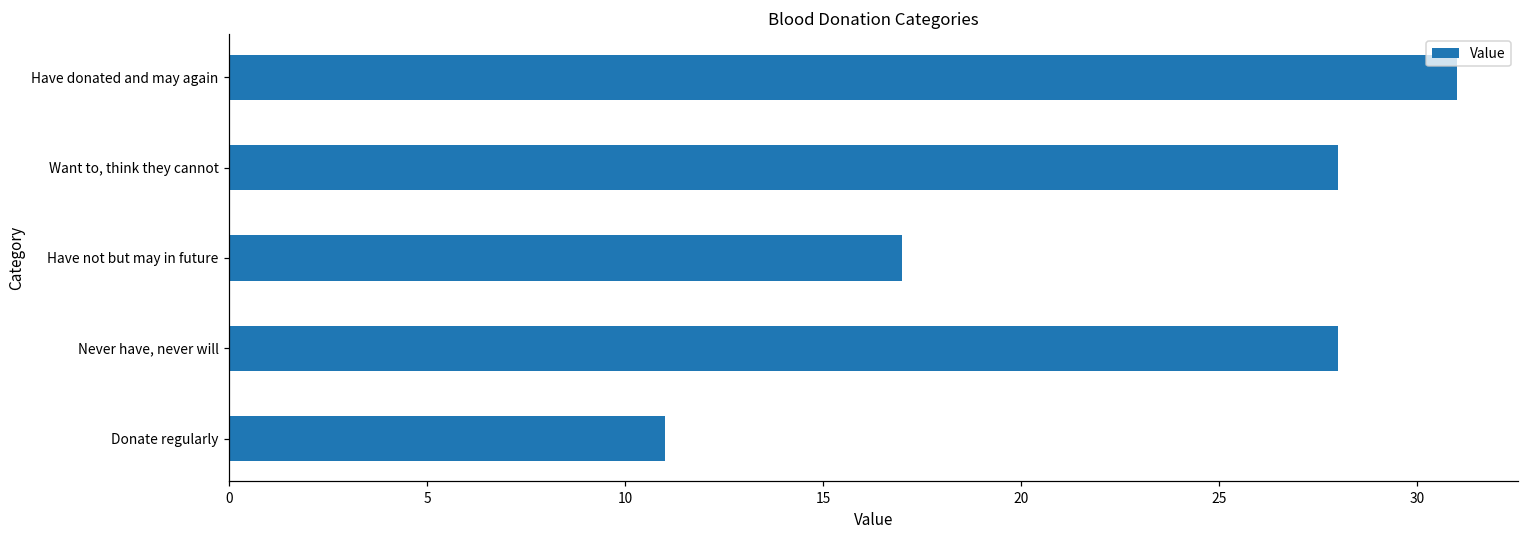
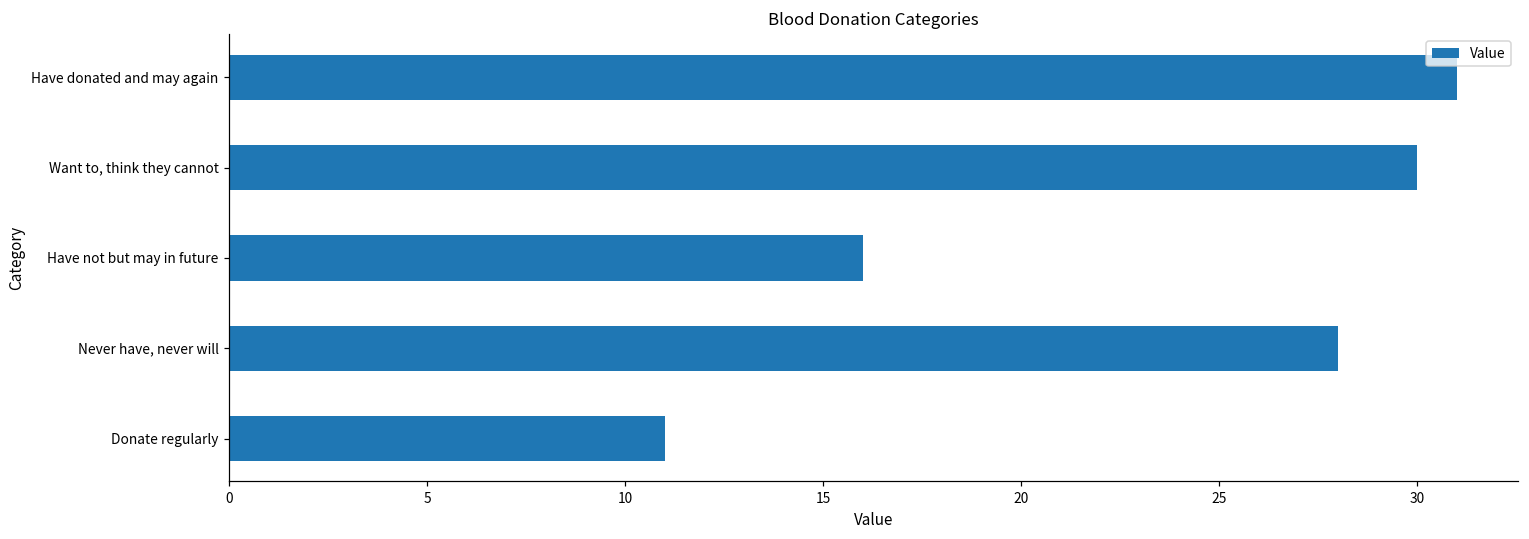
Want to, think they cannot: 28 -> 30
Have not but may in future: 17 -> 16
